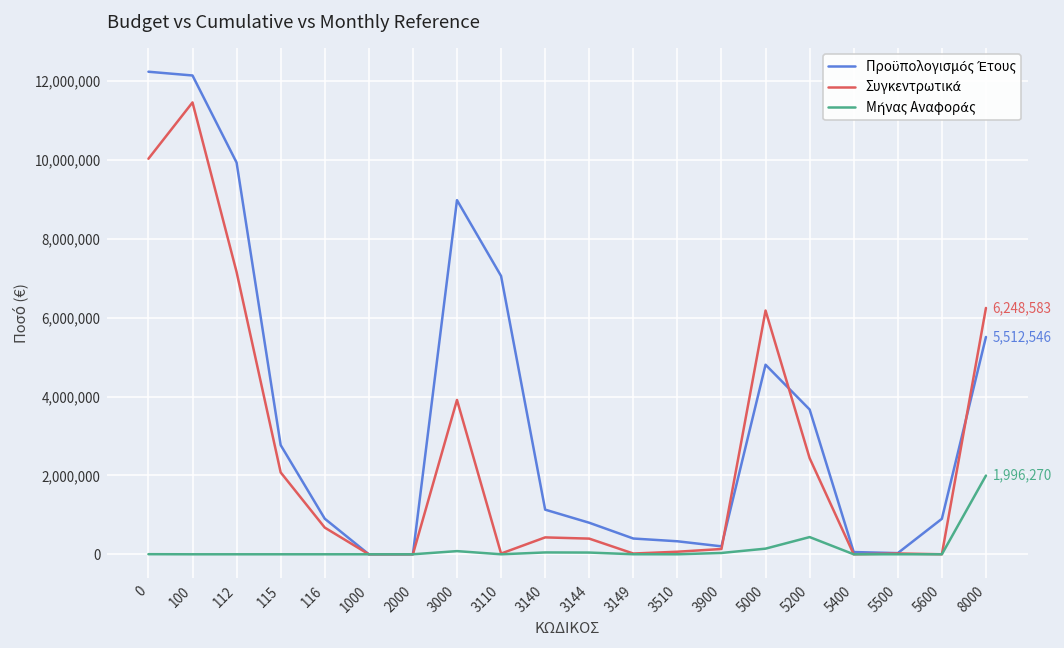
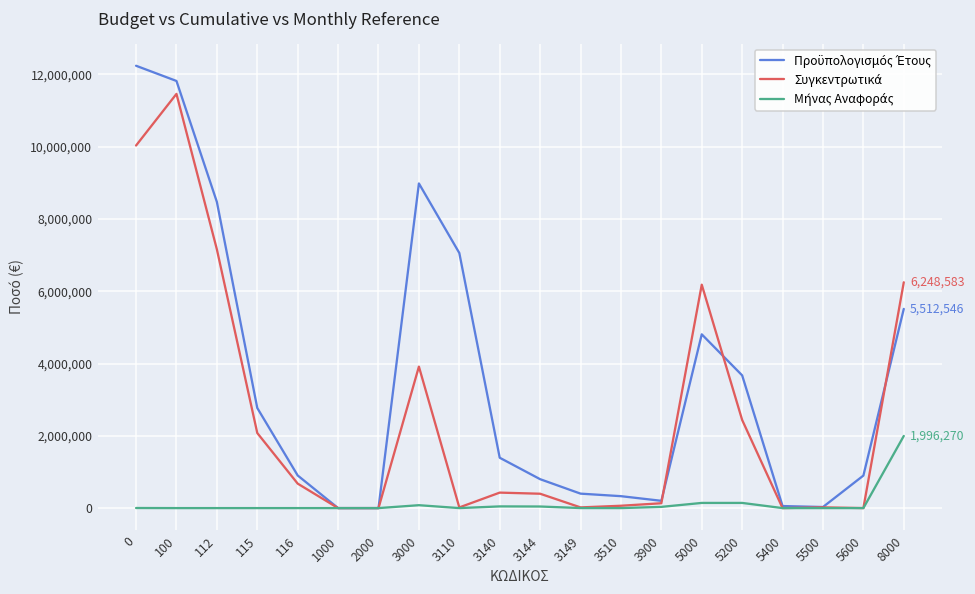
Προϋπολογισμός Έτους, 100: 12,100,000 -> 11,800,000
Προϋπολογισμός Έτους, 112: 9,900,000 -> 8,500,000
Προϋπολογισμός Έτους, 3140: 1,100,000 -> 1,400,000
Μήνας Αναφοράς, 5200: 400,000 -> 100,000
